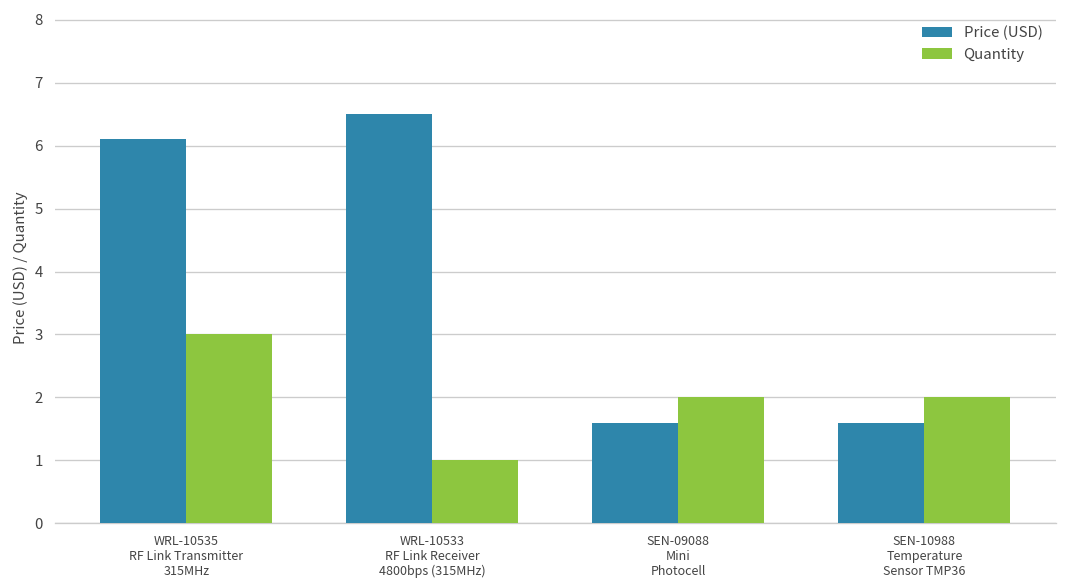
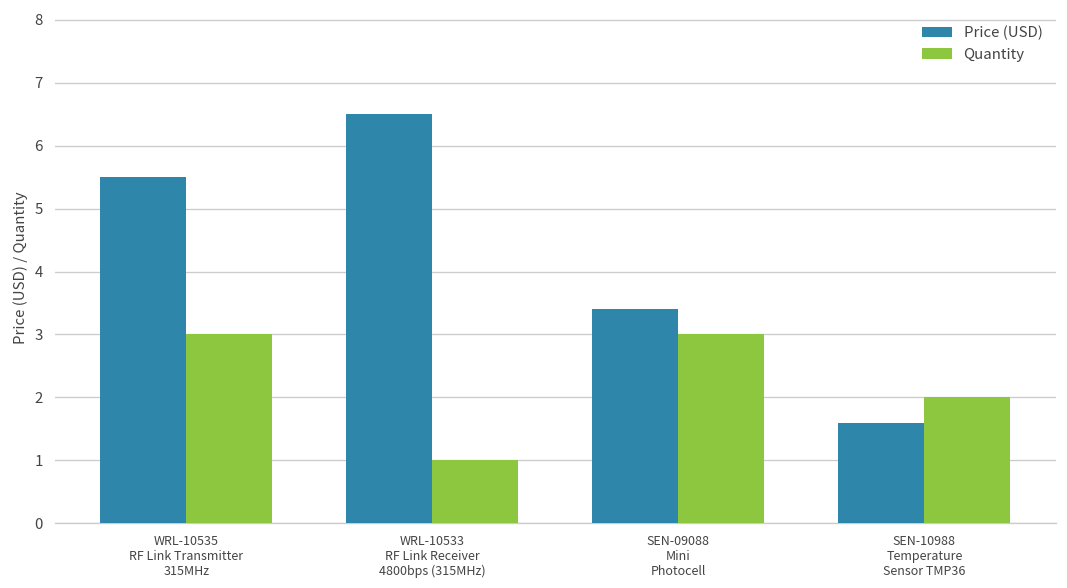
Price (USD), WRL-10535 RF Link Transmitter 315MHz: 6.1 -> 5.5
Price (USD), SEN-09088 Mini Photocell: 1.6 -> 3.4
Quantity, SEN-09088 Mini Photocell: 2 -> 3
